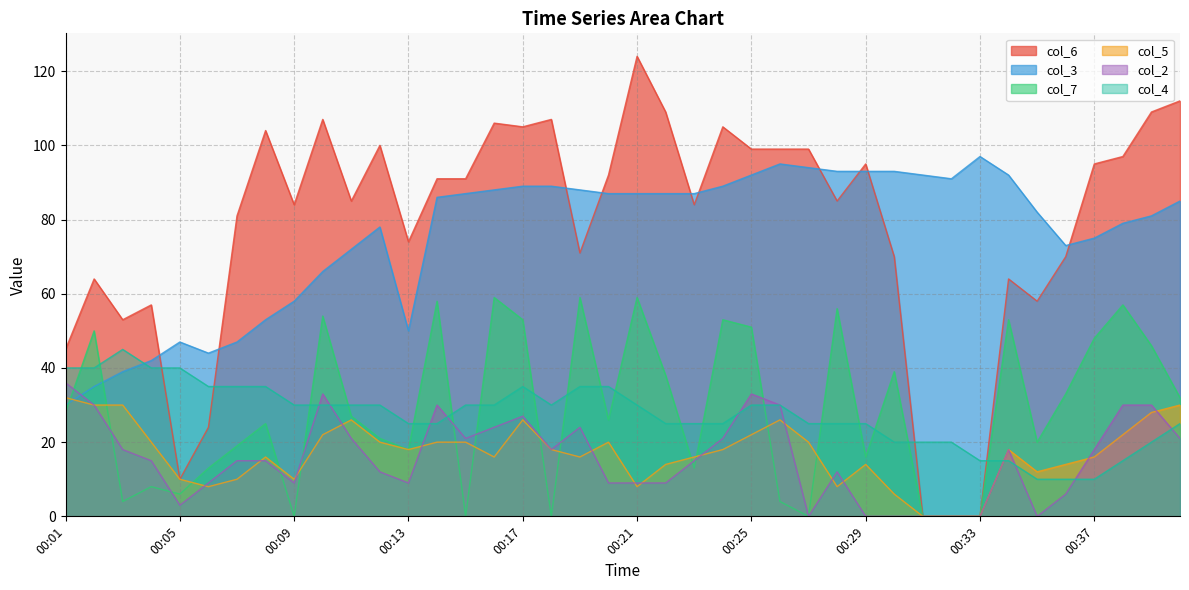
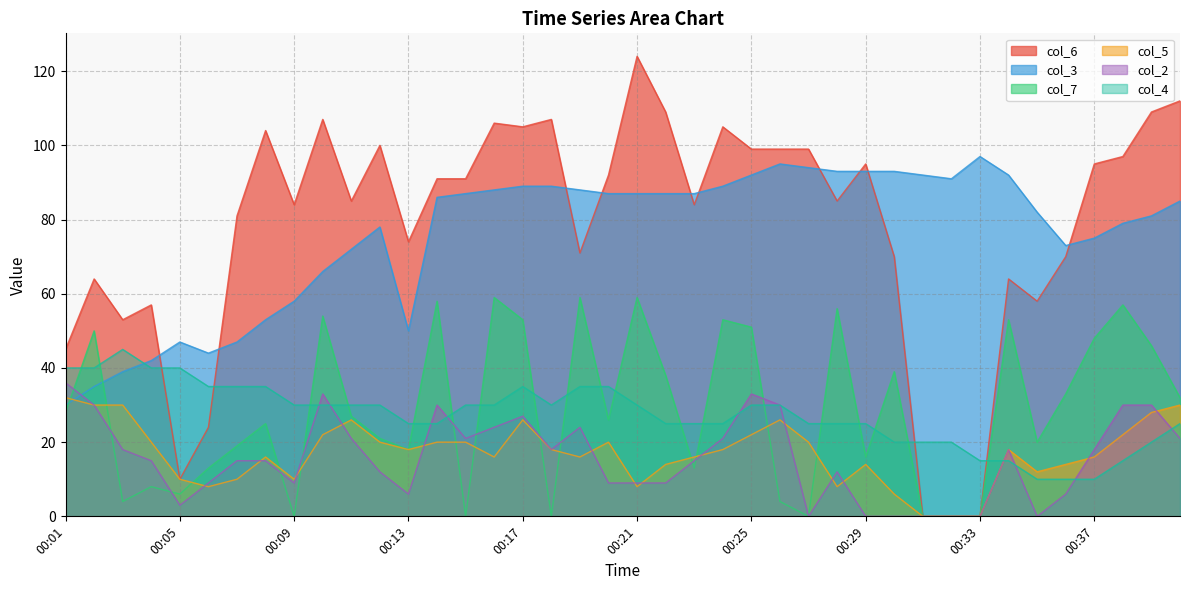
col_2, 00:13: 9 -> 6
